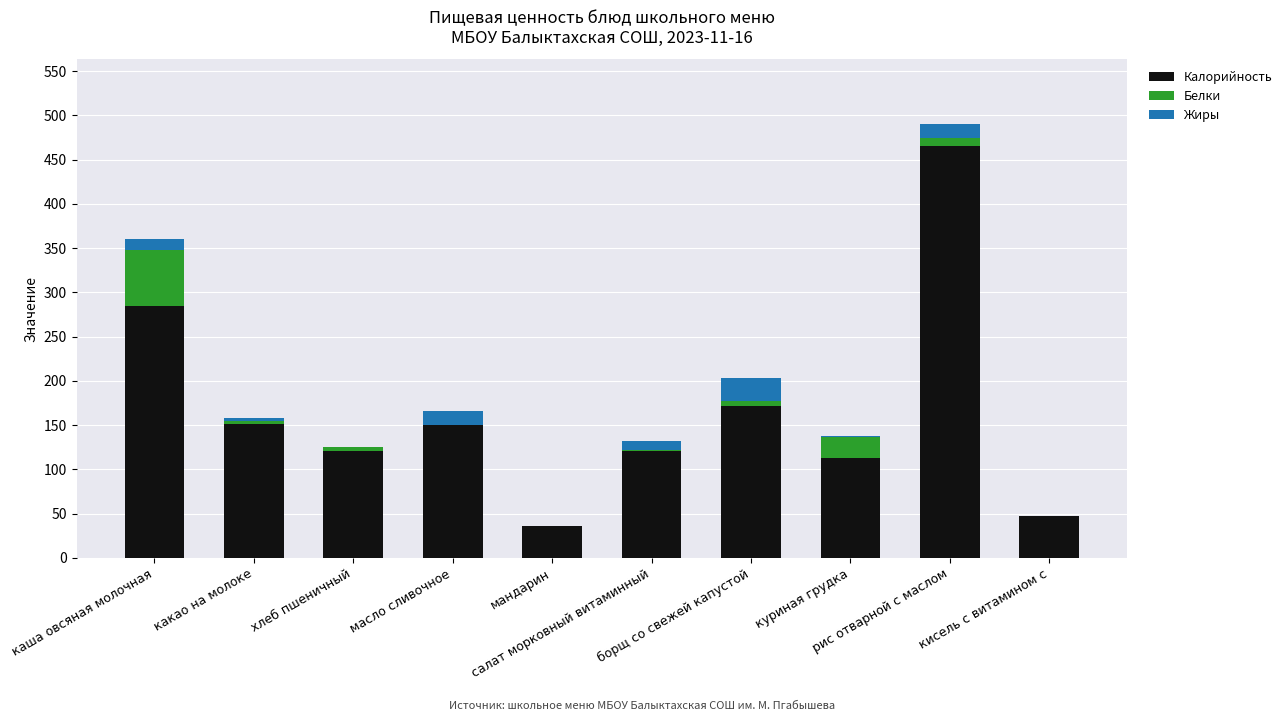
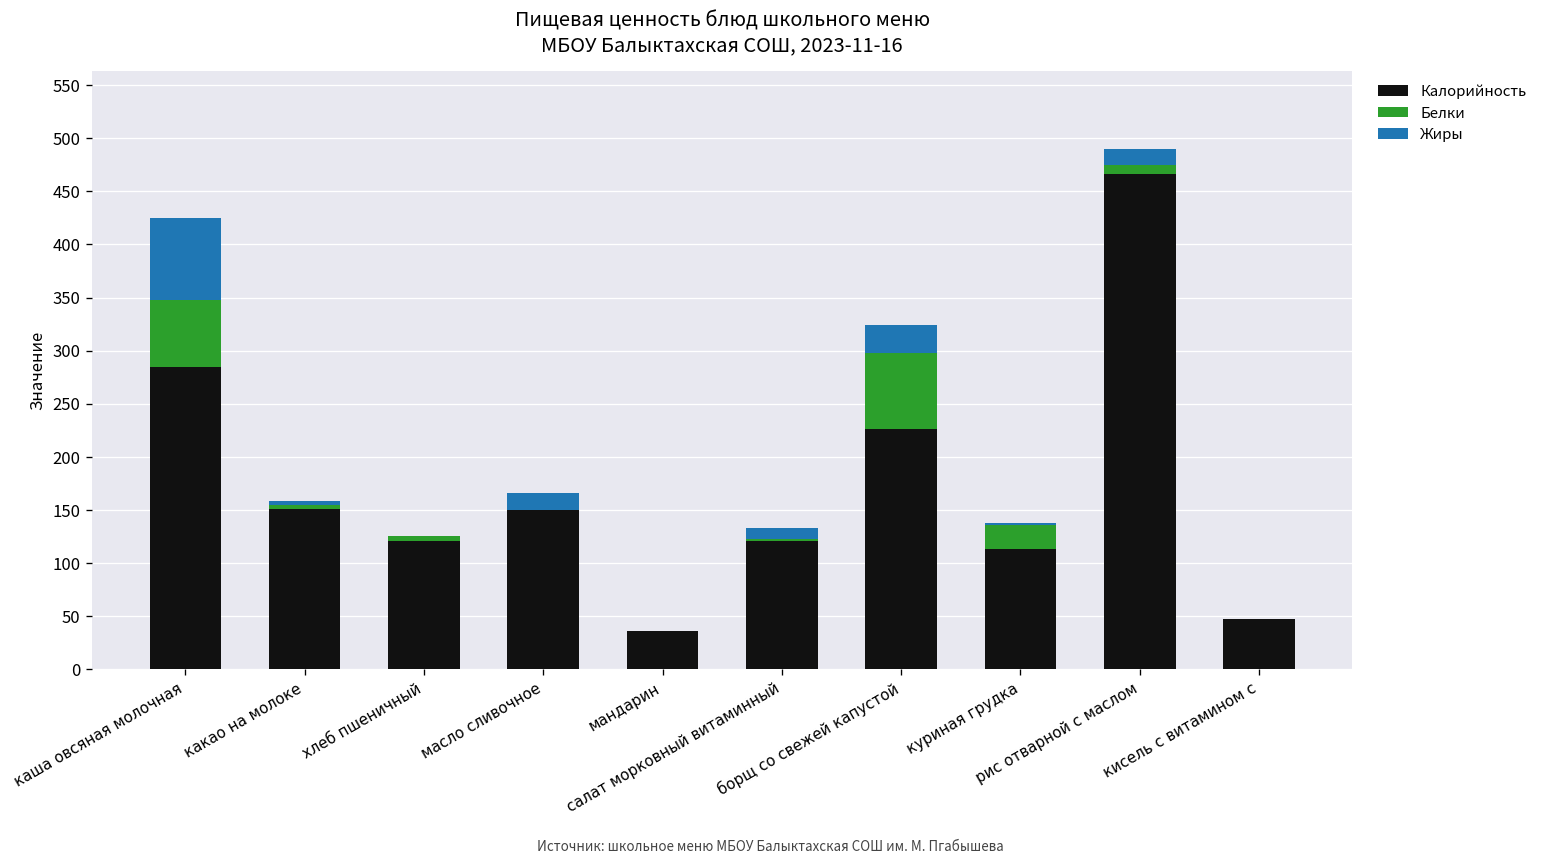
Жиры, каша овсяная молочная: 10 -> 80
Калорийность, борщ со свежей капустой: 170 -> 230
Белки, борщ со свежей капустой: 10 -> 70
